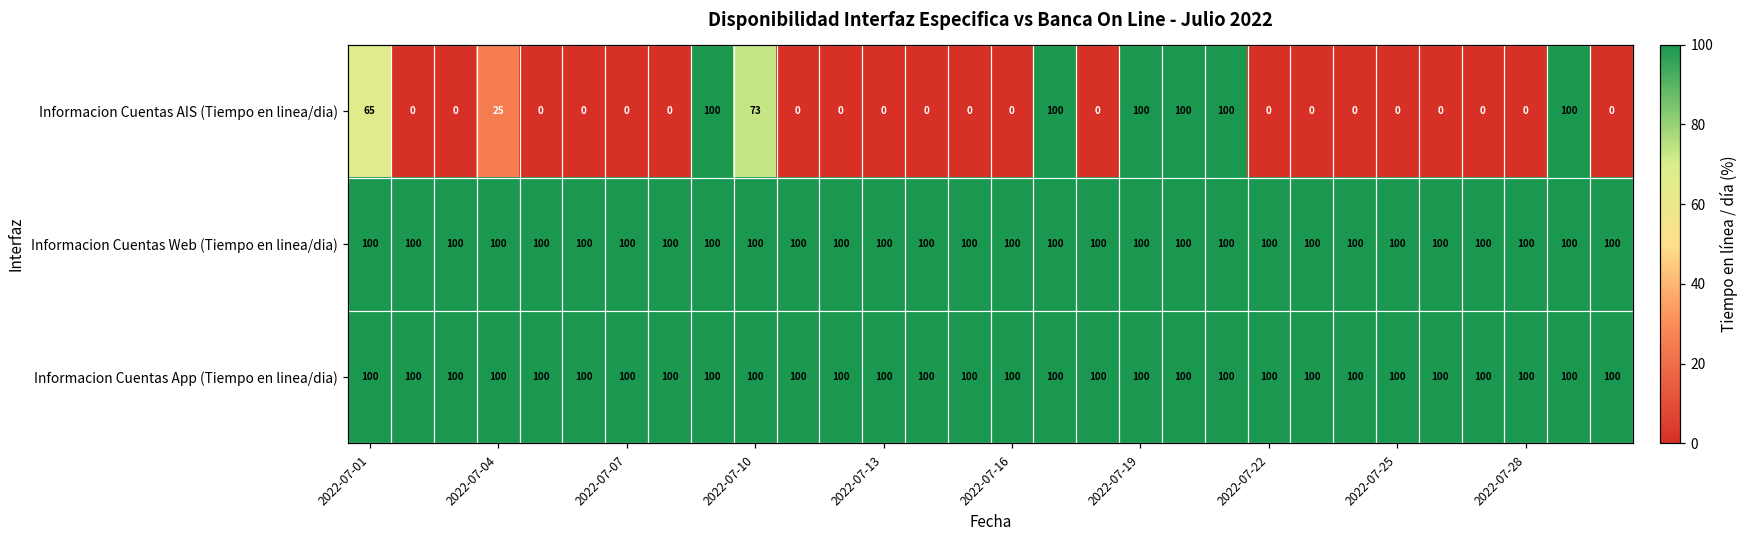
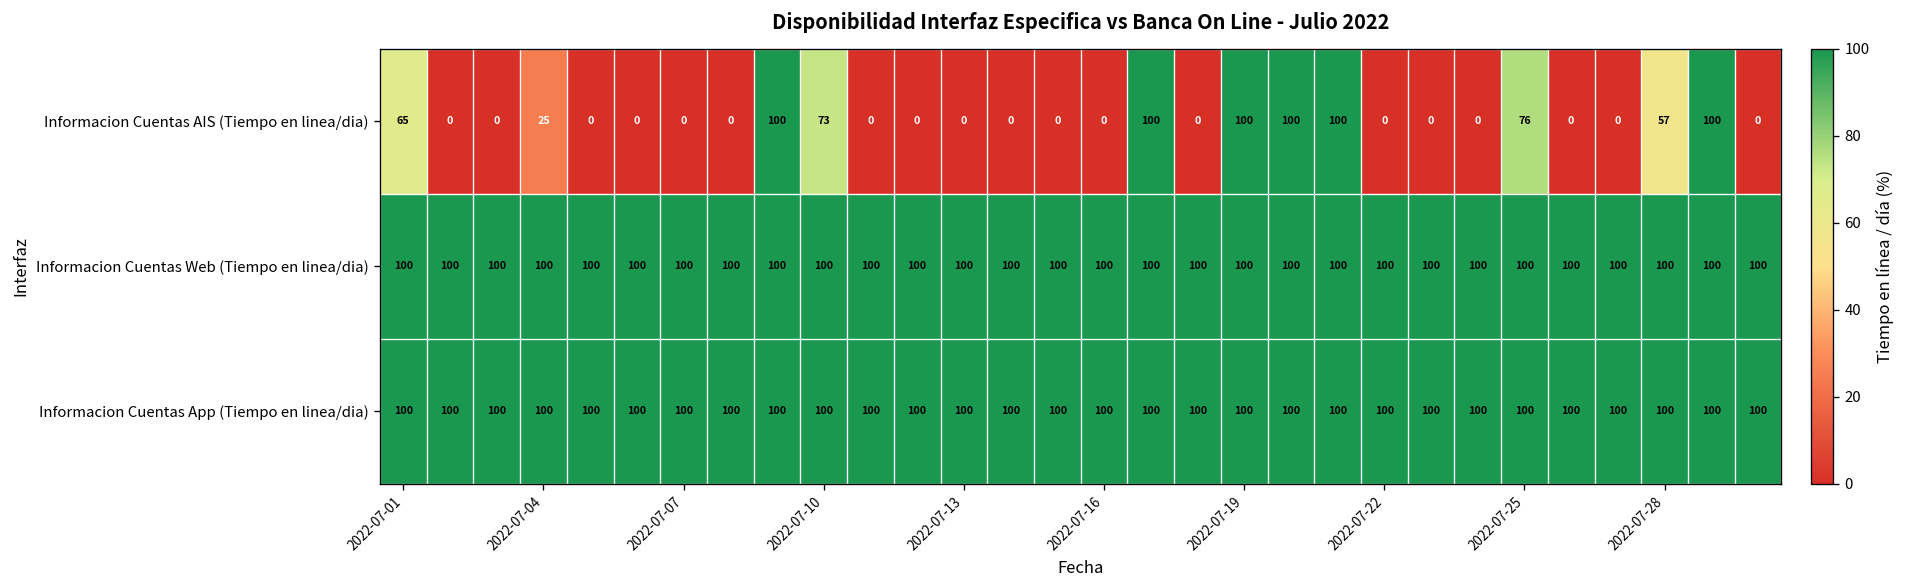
Informacion Cuentas AIS (Tiempo en linea/dia), 2022-07-25: 0 -> 76
Informacion Cuentas AIS (Tiempo en linea/dia), 2022-07-28: 0 -> 57
